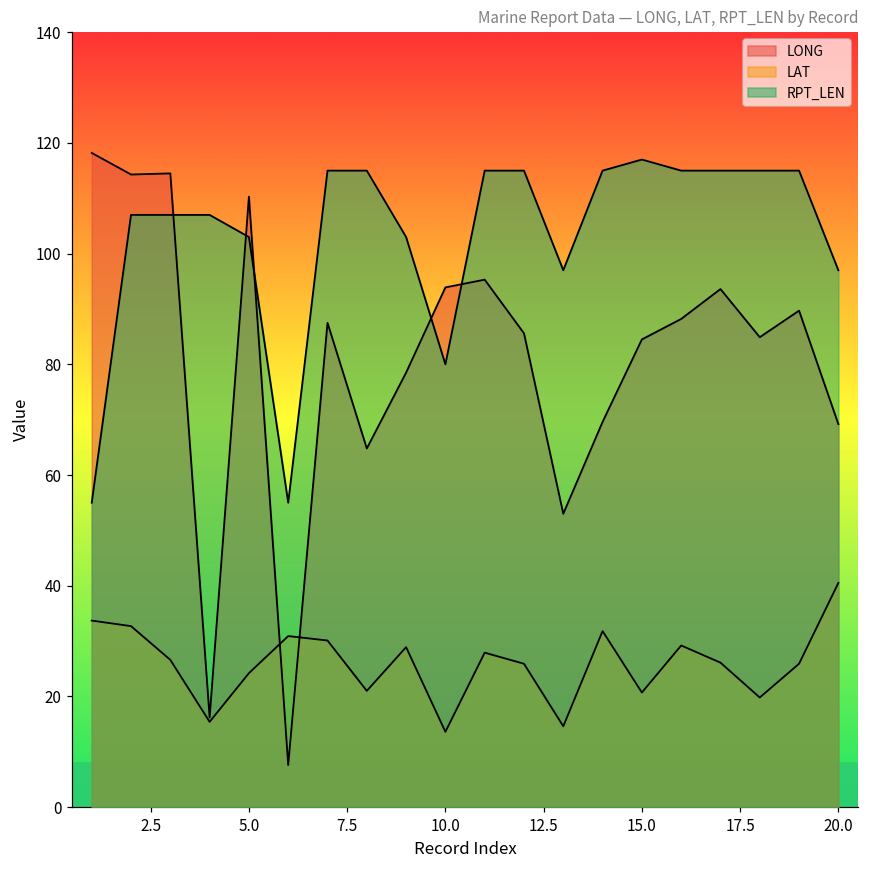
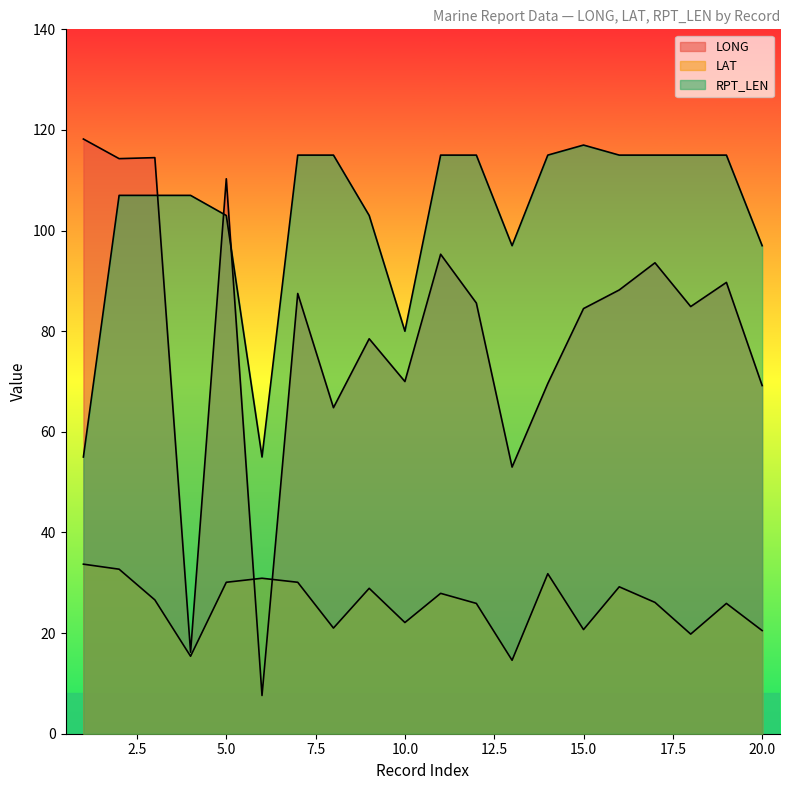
LAT, 5.0: 24 -> 30
LONG, 10.0: 94 -> 70
LAT, 10.0: 14 -> 22
LAT, 20.0: 41 -> 21
